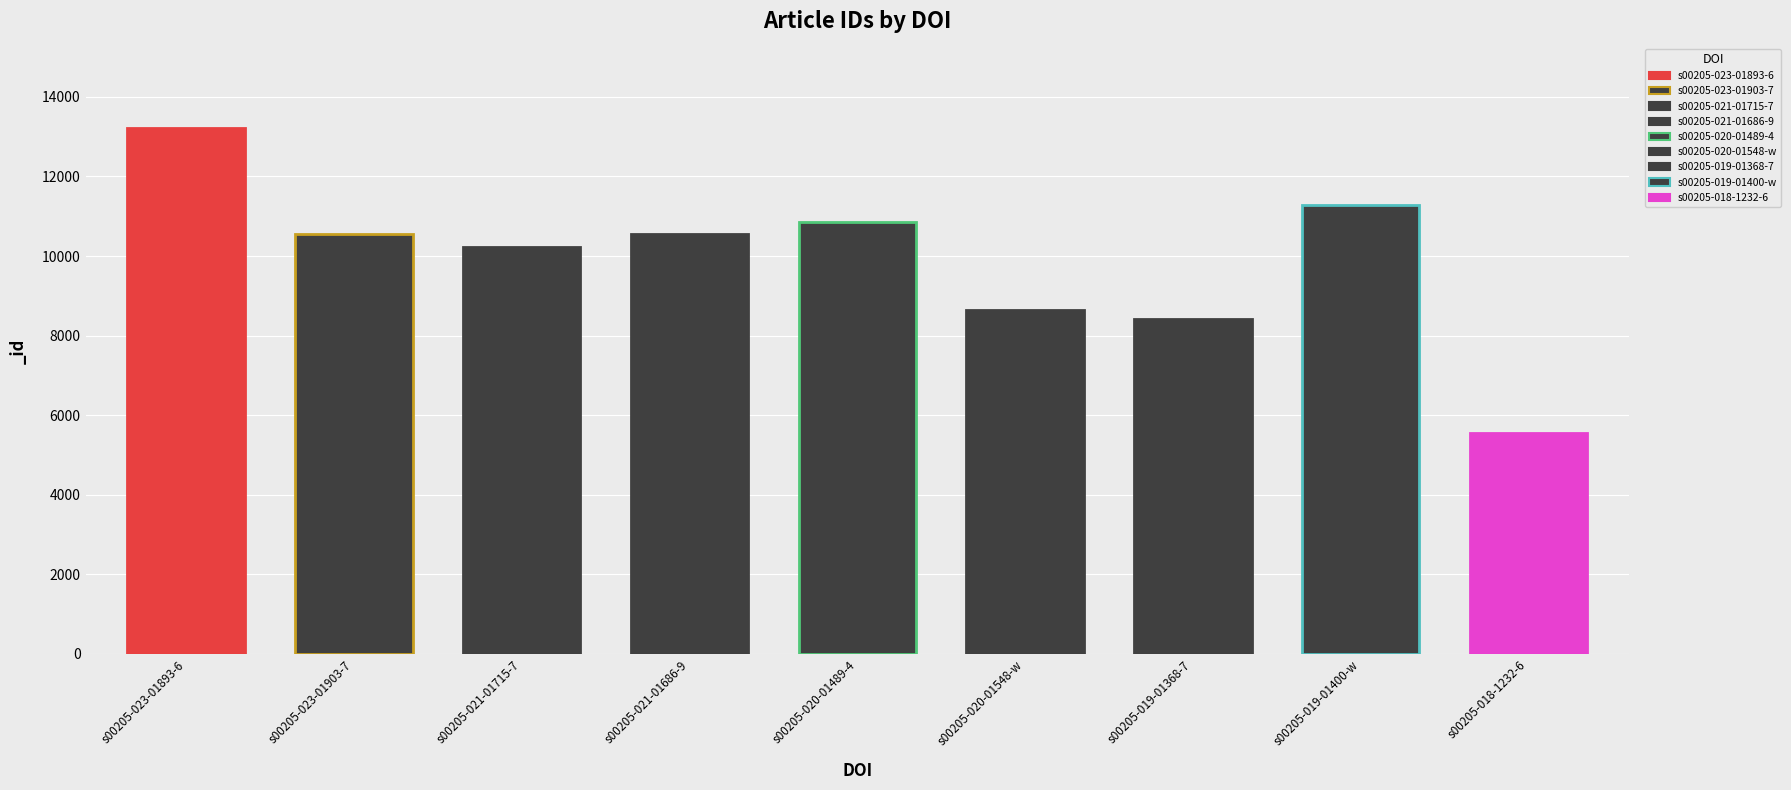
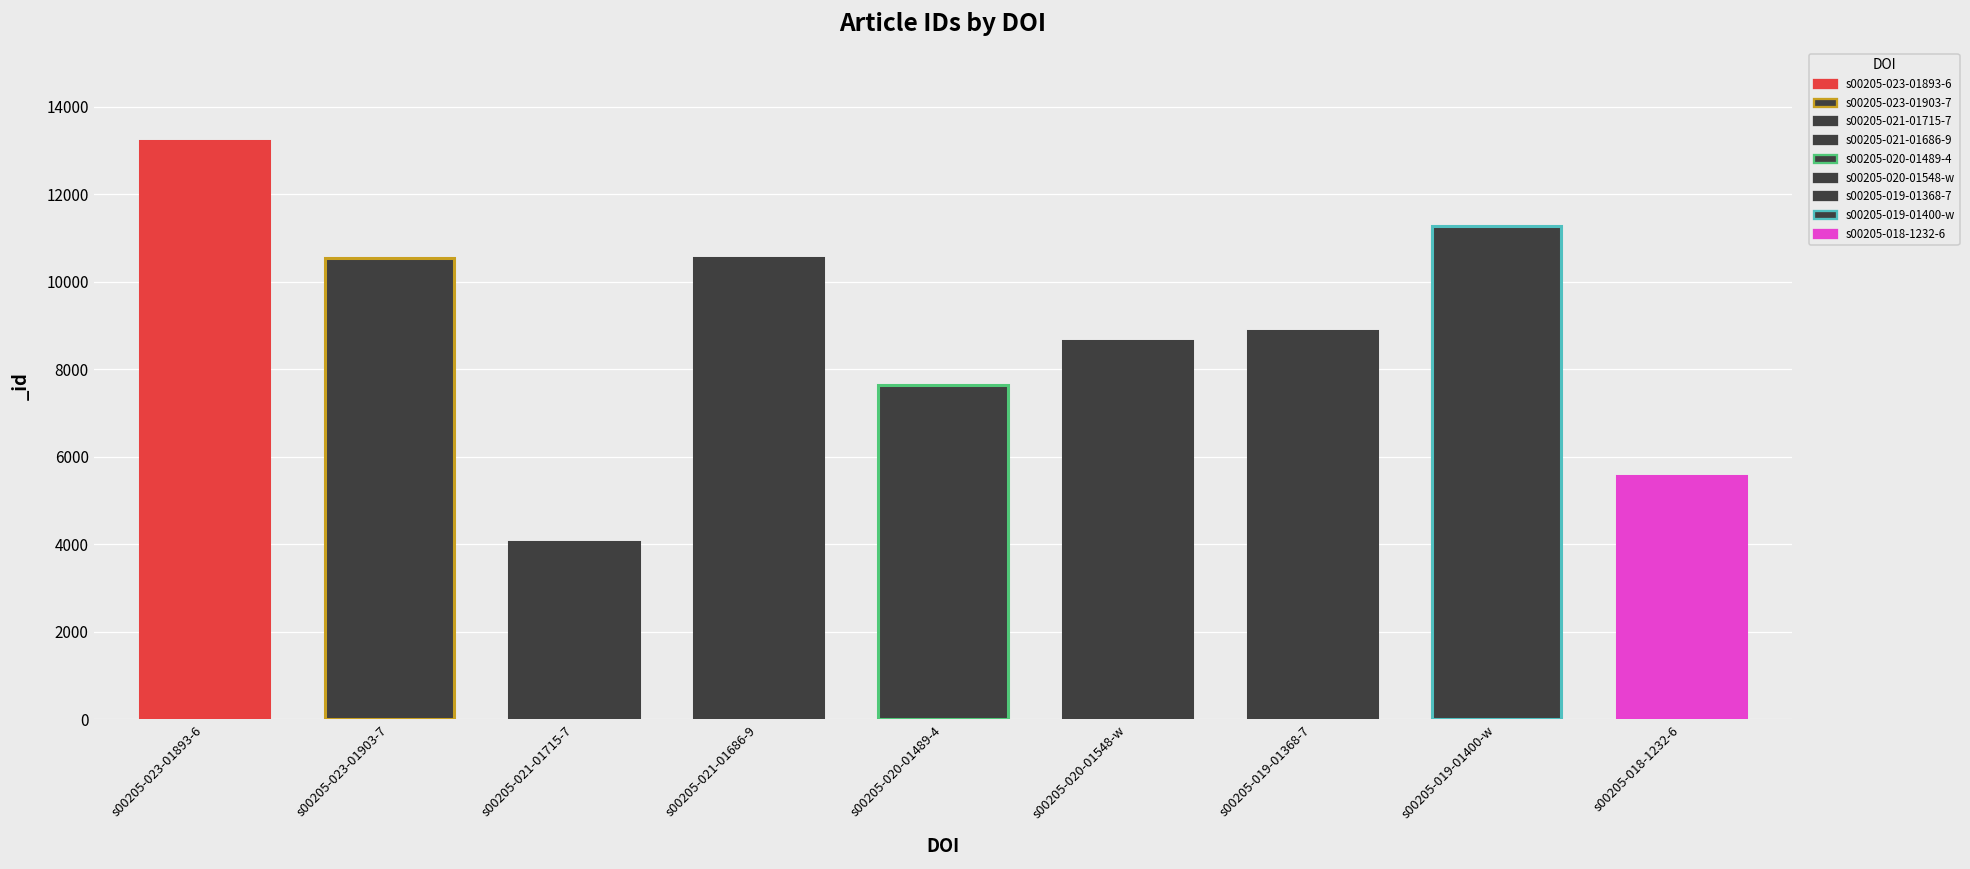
s00205-021-01715-7: 10200 -> 4000
s00205-020-01489-4: 10900 -> 7700
s00205-019-01368-7: 8400 -> 8900
